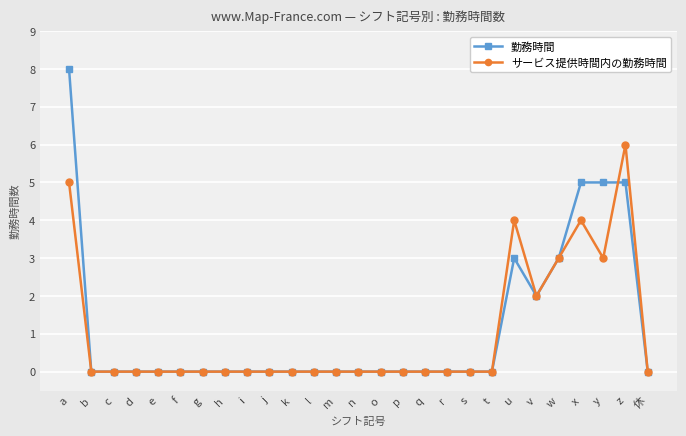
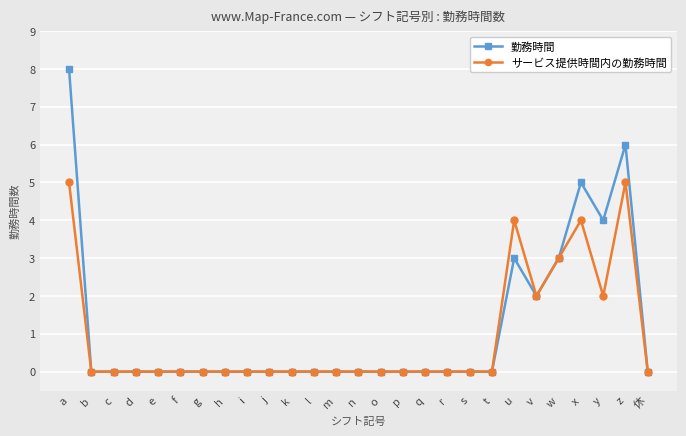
勤務時間, y: 5 -> 4
サービス提供時間内の勤務時間, y: 3 -> 2
勤務時間, z: 5 -> 6
サービス提供時間内の勤務時間, z: 6 -> 5
